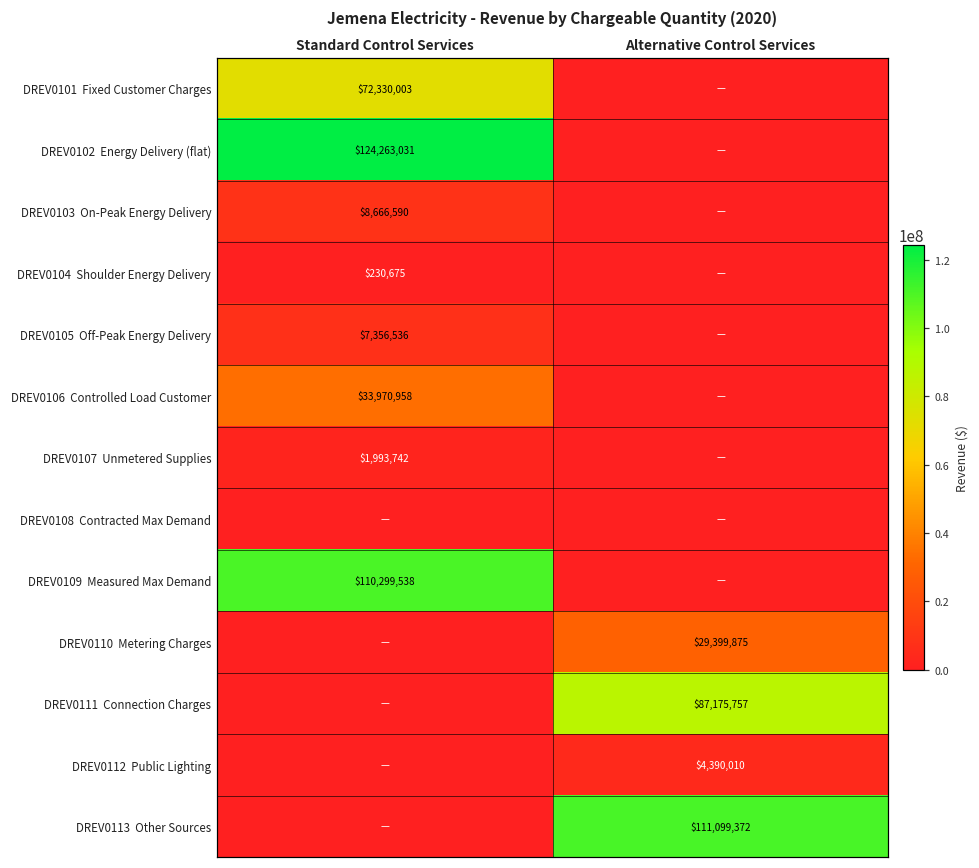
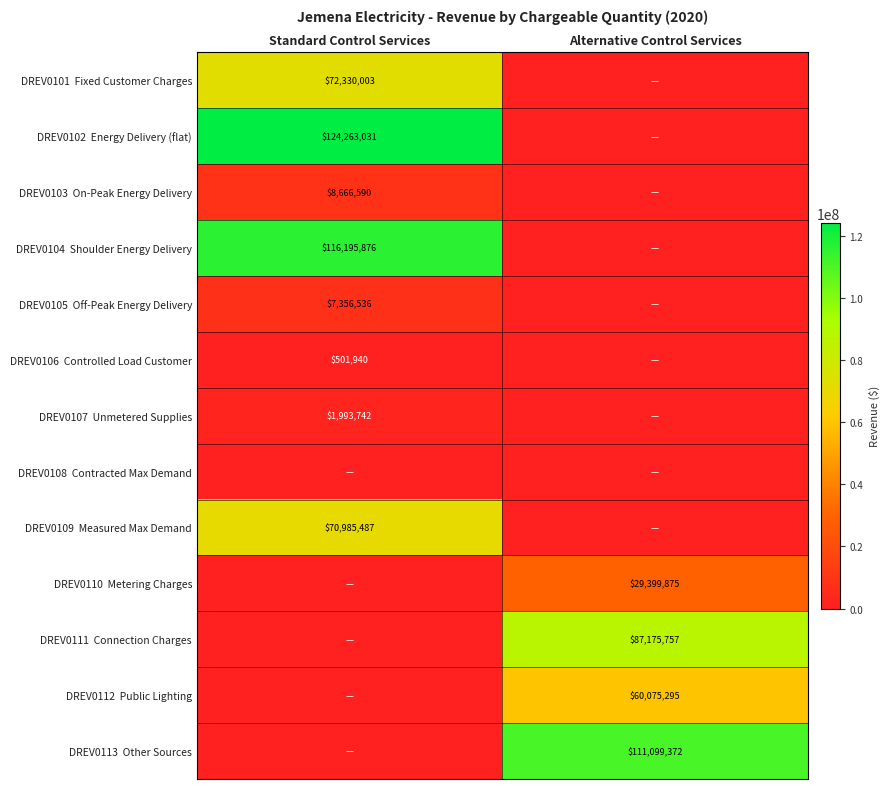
DREV0104 Shoulder Energy Delivery, Standard Control Services: $230,675 -> $116,195,876
DREV0106 Controlled Load Customer, Standard Control Services: $33,970,958 -> $501,940
DREV0109 Measured Max Demand, Standard Control Services: $110,299,538 -> $70,985,487
DREV0112 Public Lighting, Alternative Control Services: $4,390,010 -> $60,075,295
